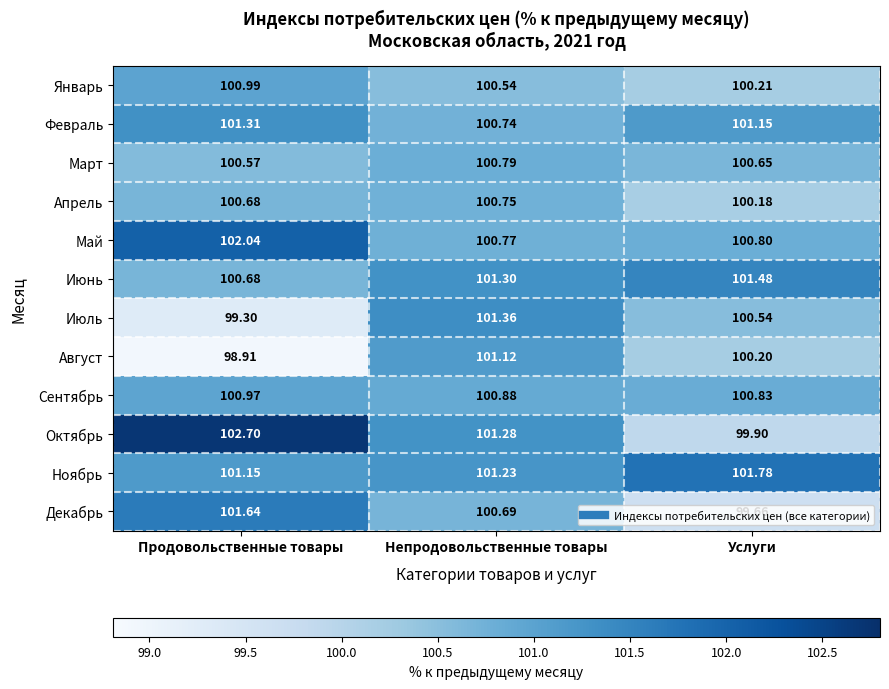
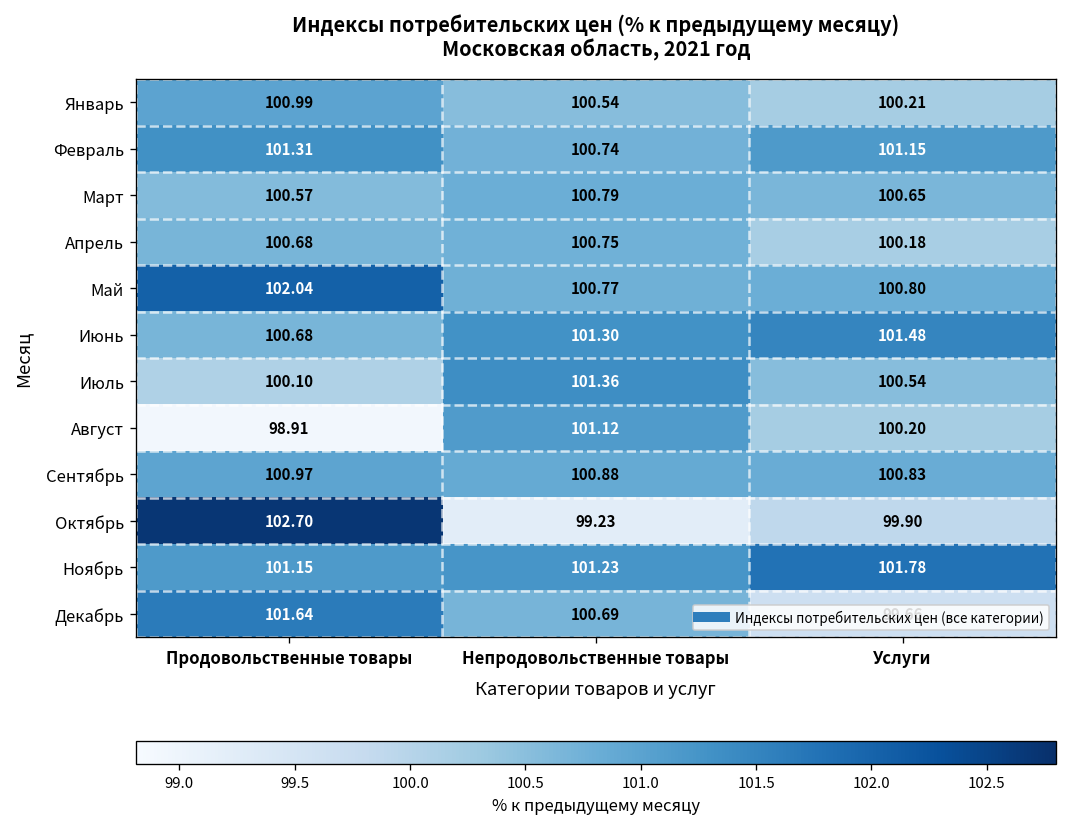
Июль, Продовольственные товары: 99.30 -> 100.10
Октябрь, Непродовольственные товары: 101.28 -> 99.23
